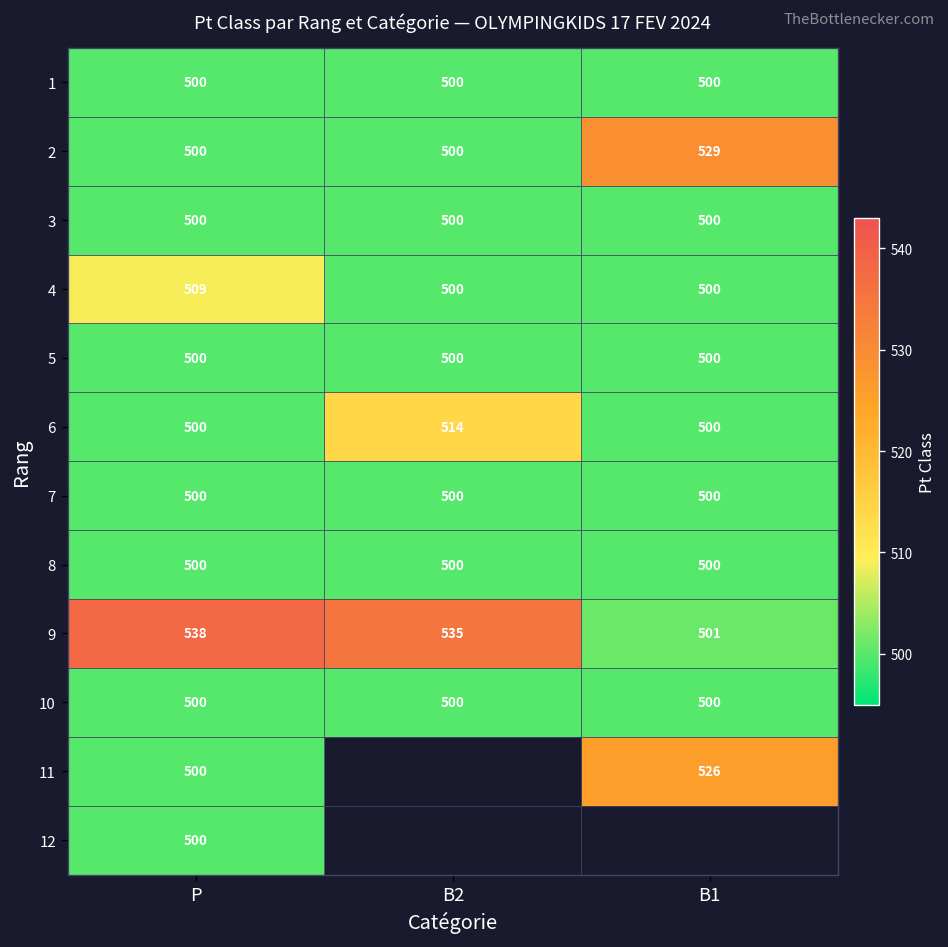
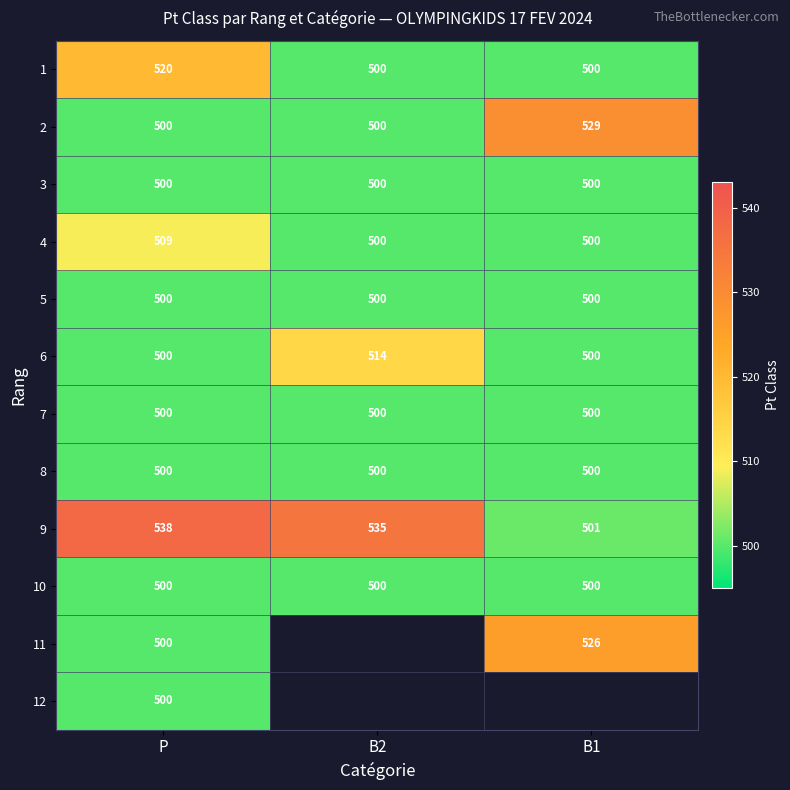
1, P: 500 -> 520
